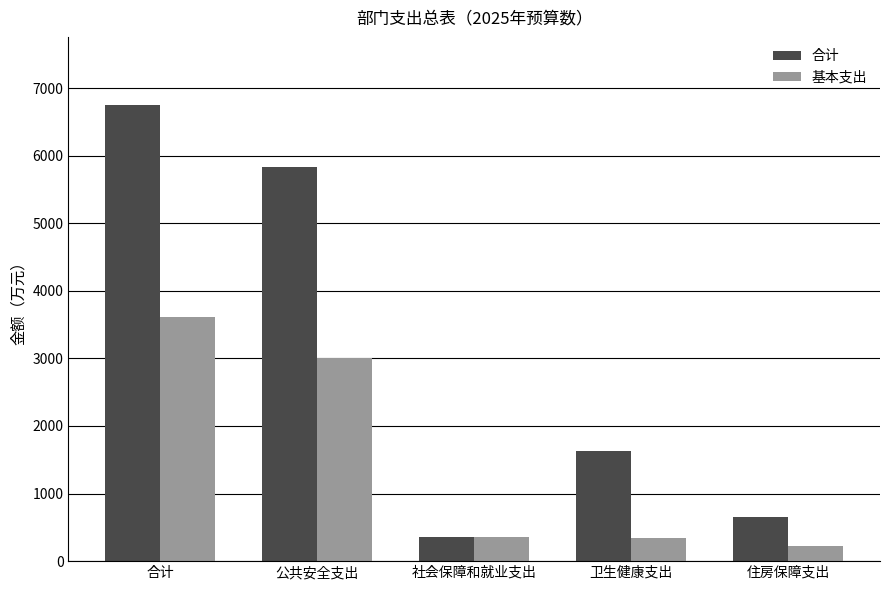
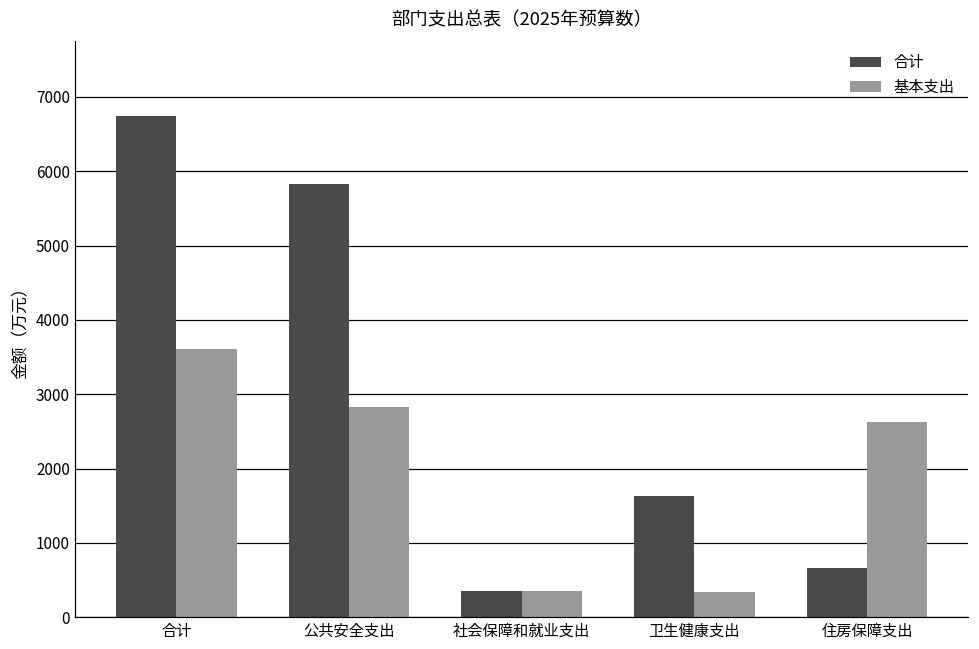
基本支出, 公共安全支出: 3000 -> 2800
基本支出, 住房保障支出: 200 -> 2600
